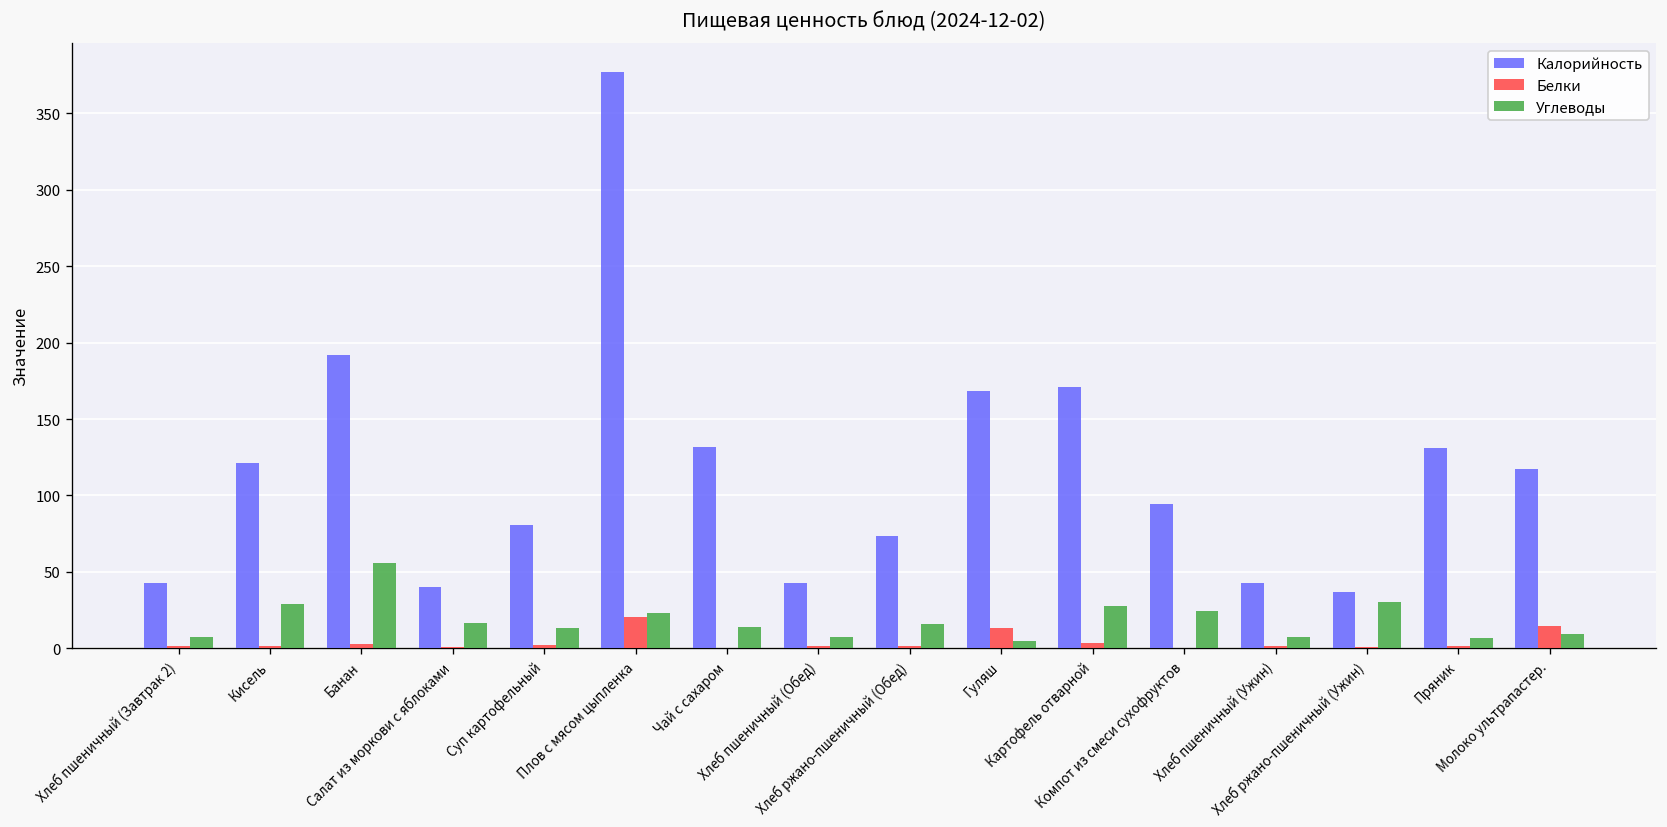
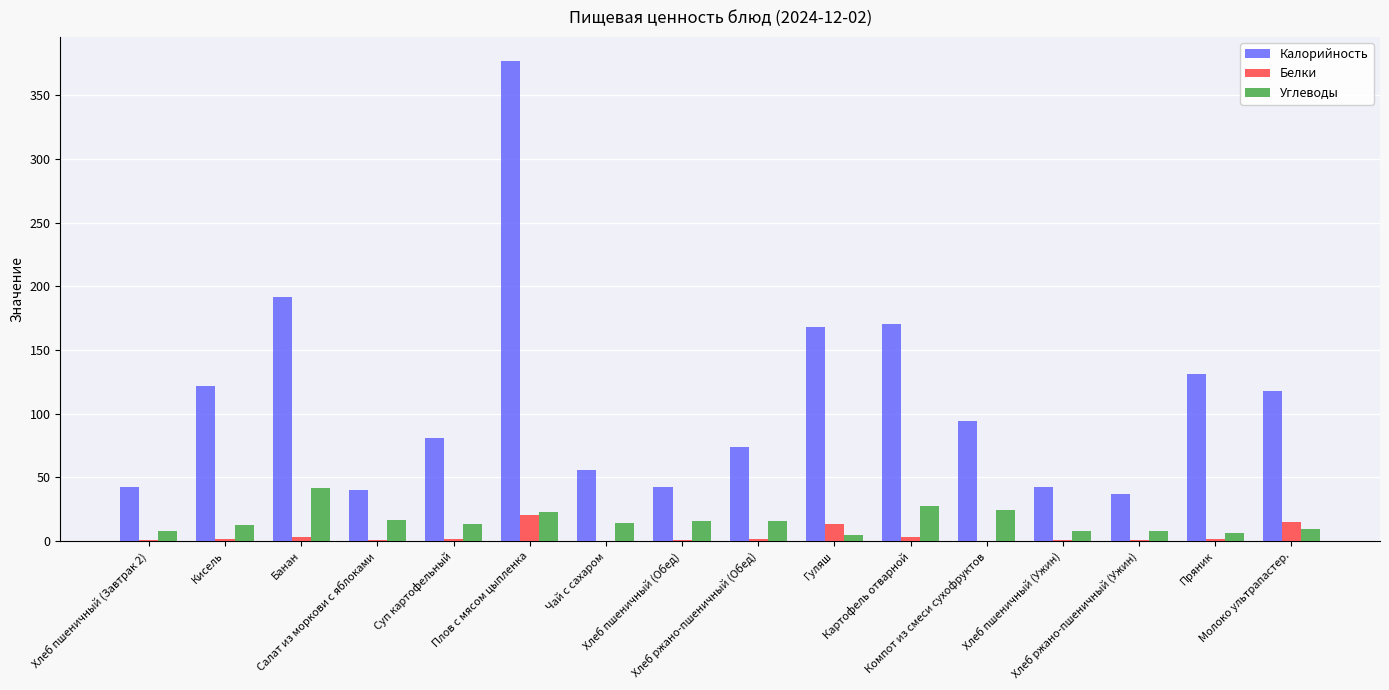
Углеводы, Кисель: 29 -> 12
Углеводы, Банан: 56 -> 42
Калорийность, Чай с сахаром: 132 -> 56
Углеводы, Хлеб пшеничный (Обед): 8 -> 15
Углеводы, Хлеб ржано-пшеничный (Ужин): 30 -> 8
